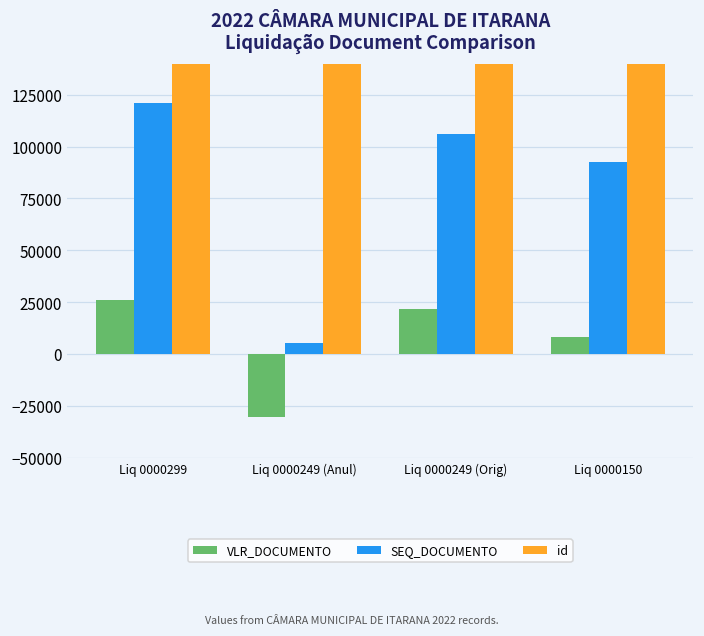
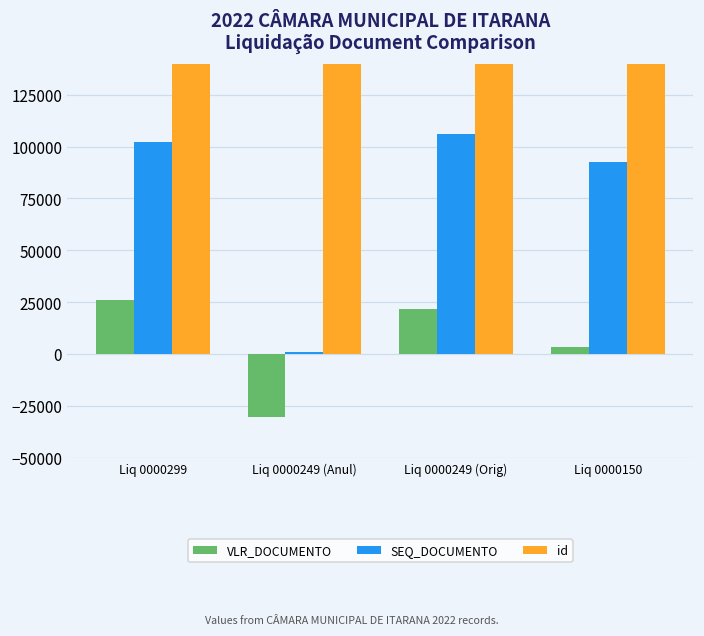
SEQ_DOCUMENTO, Liq 0000299: 121000 -> 102000
SEQ_DOCUMENTO, Liq 0000249 (Anul): 5000 -> 1000
VLR_DOCUMENTO, Liq 0000150: 8000 -> 3000
